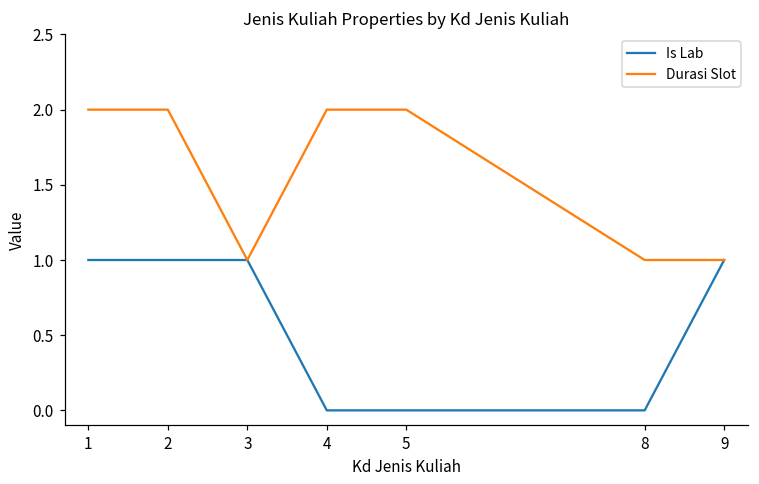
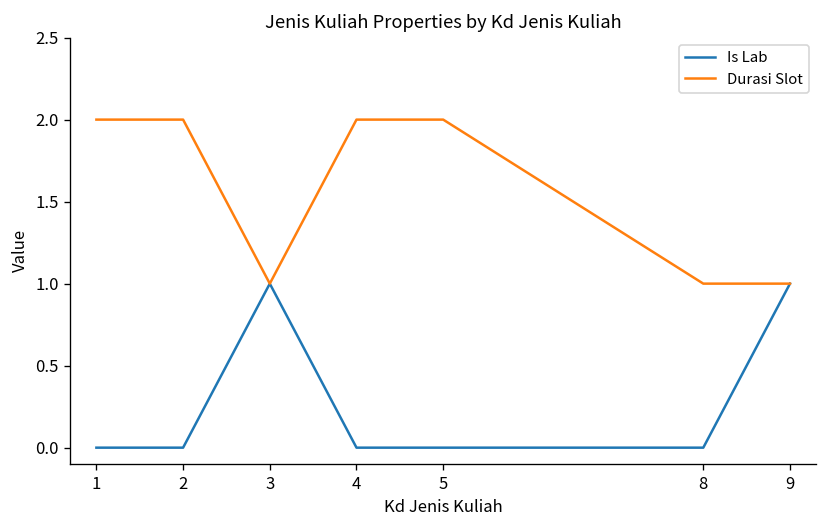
Is Lab, 1: 1 -> 0
Is Lab, 2: 1 -> 0
